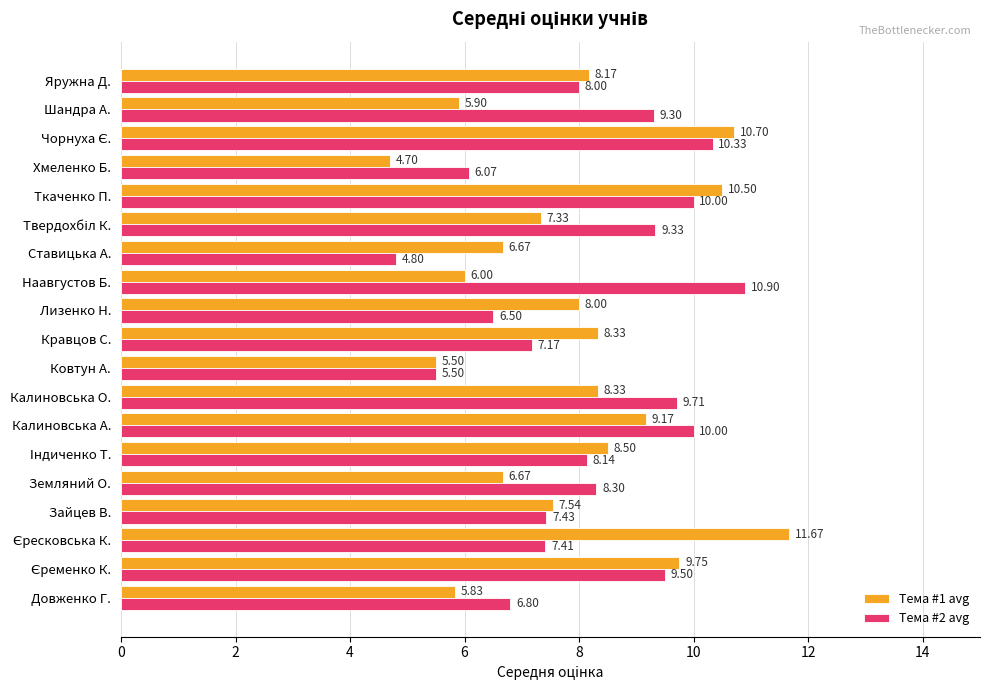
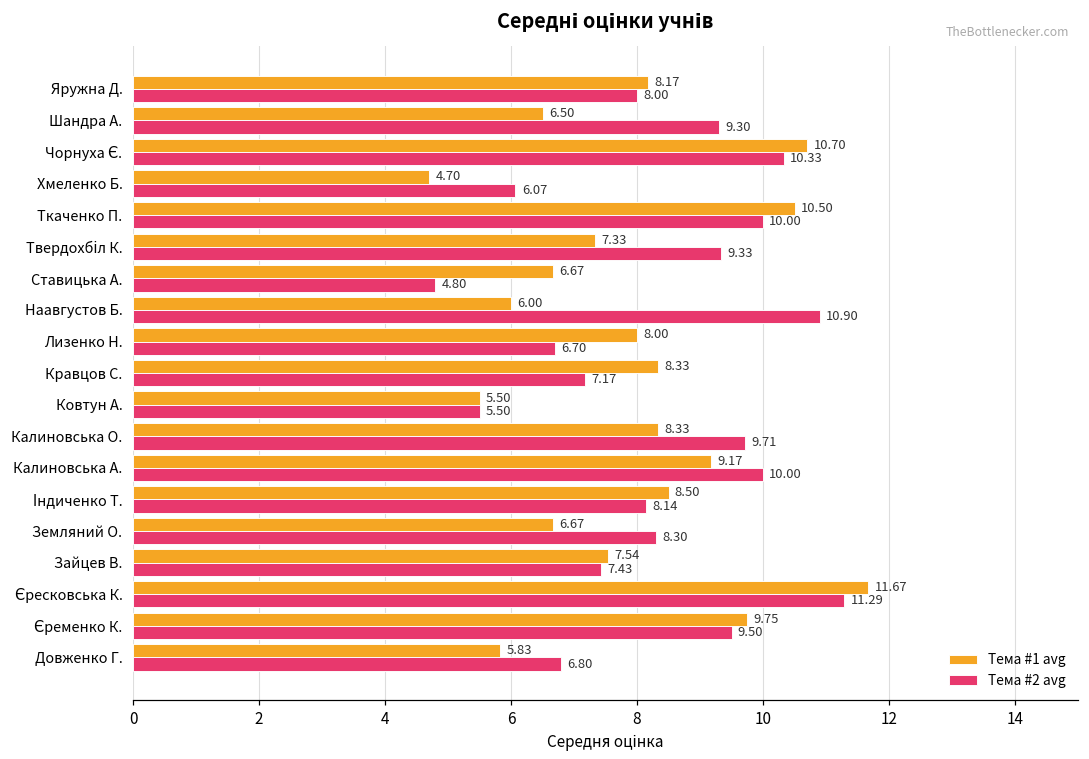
Тема #1 avg, Шандра А.: 5.90 -> 6.50
Тема #2 avg, Лизенко Н.: 6.50 -> 6.70
Тема #2 avg, Єресковська К.: 7.41 -> 11.29
